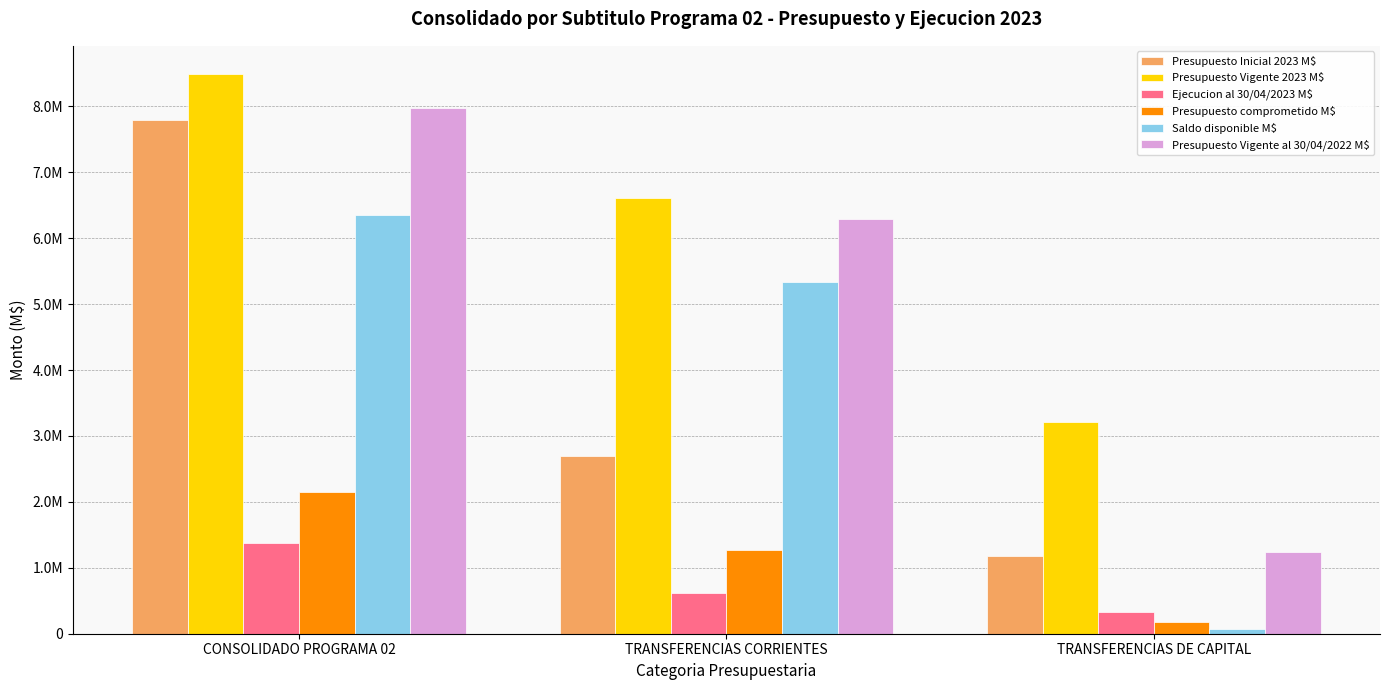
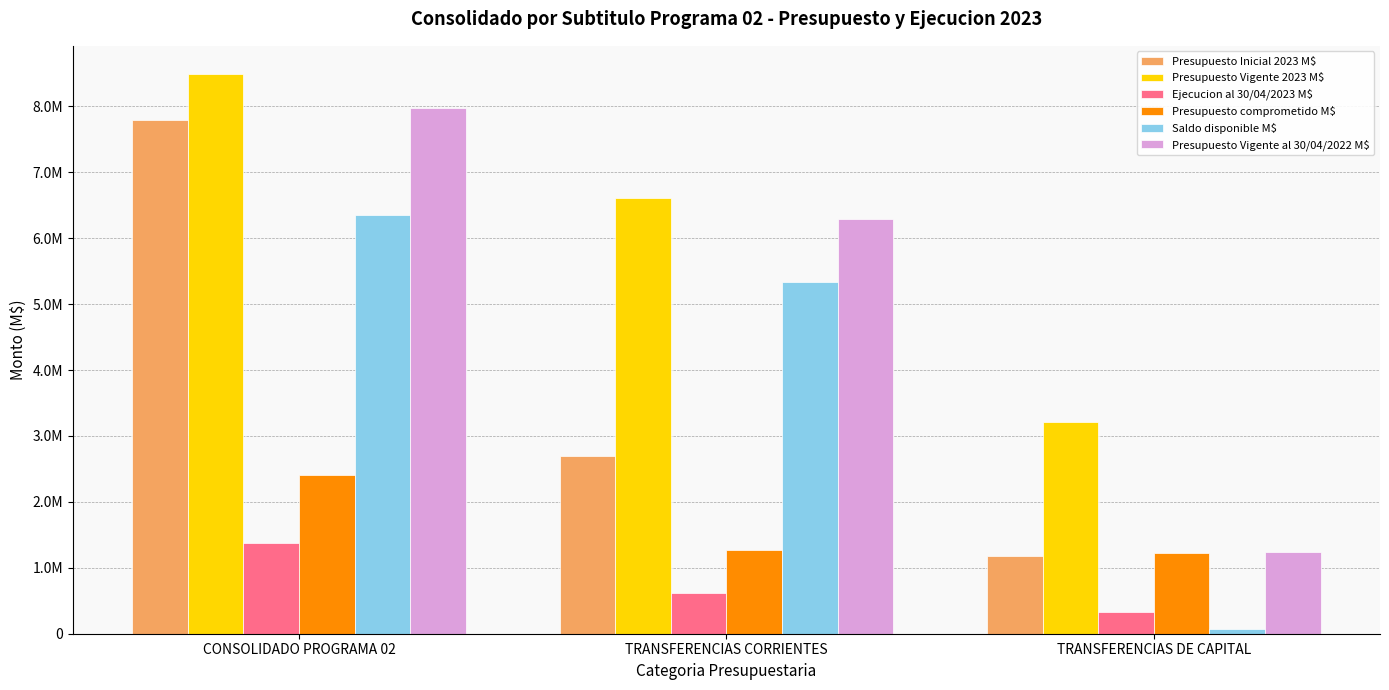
Presupuesto comprometido M$, CONSOLIDADO PROGRAMA 02: 2100000 -> 2400000
Presupuesto comprometido M$, TRANSFERENCIAS DE CAPITAL: 200000 -> 1200000
